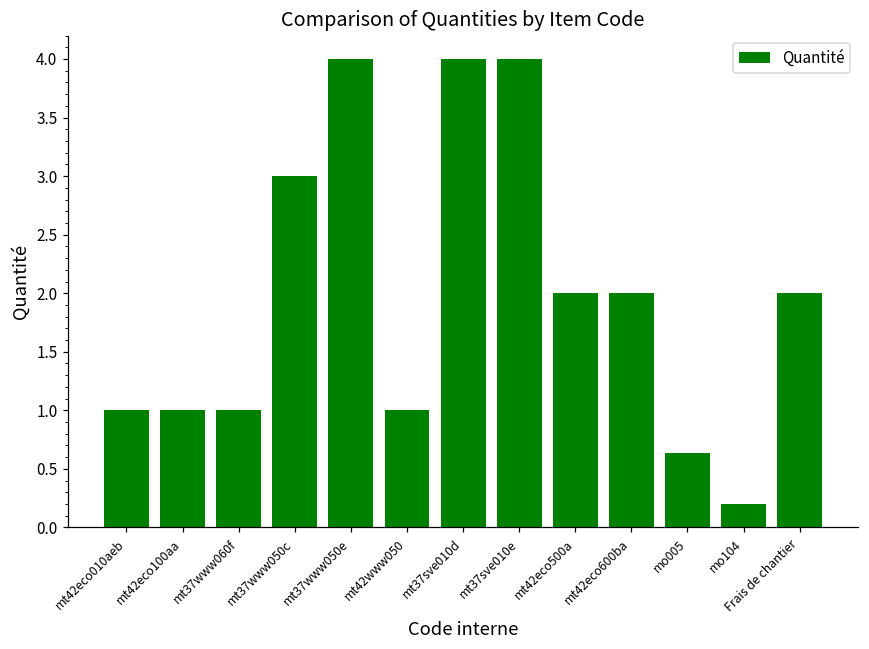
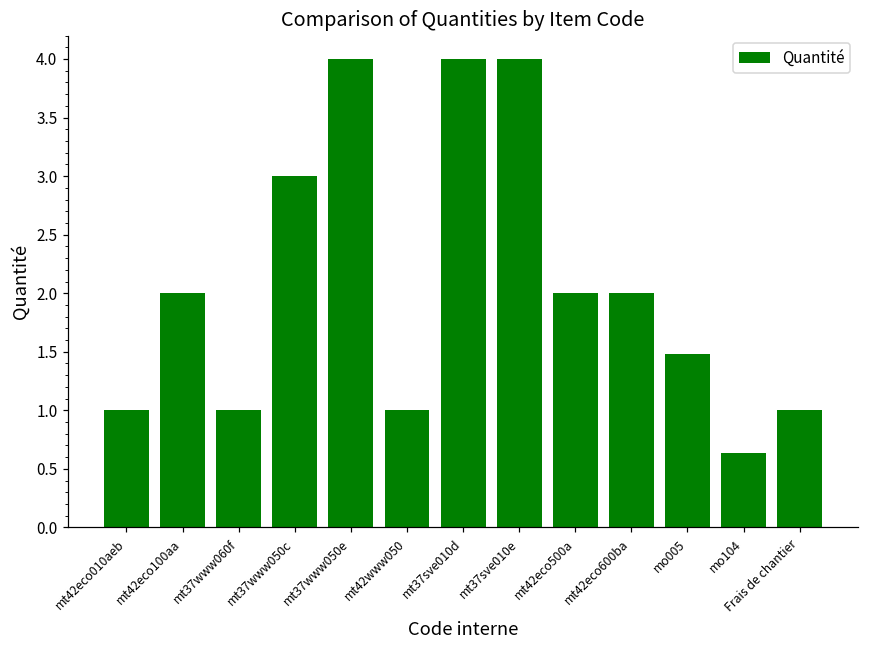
mt42eco100aa: 1 -> 2
mo005: 0.63 -> 1.48
mo104: 0.20 -> 0.63
Frais de chantier: 2 -> 1
